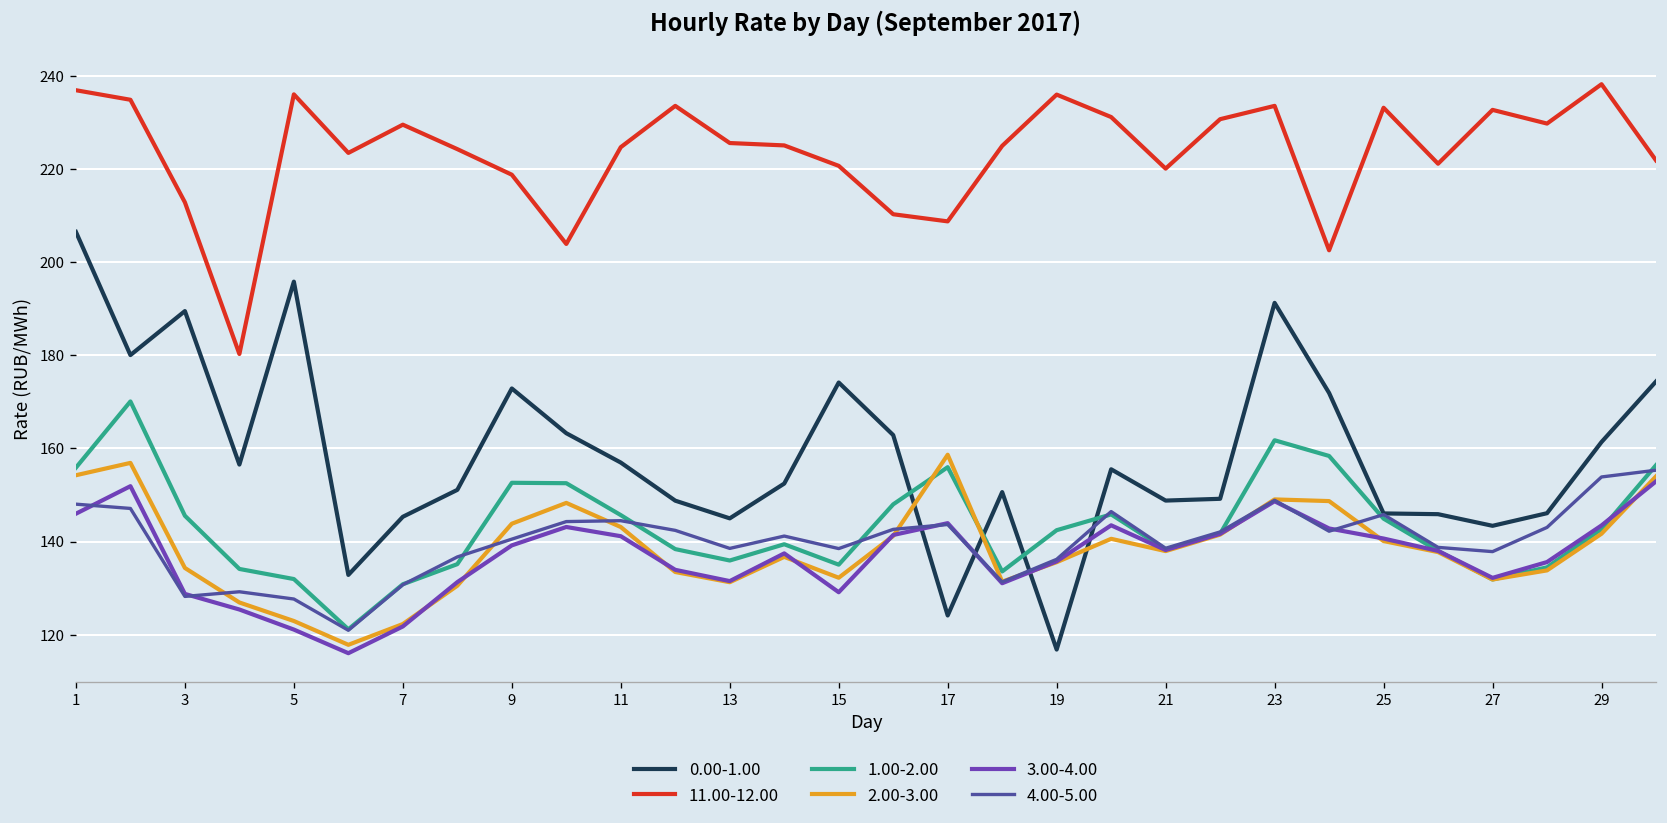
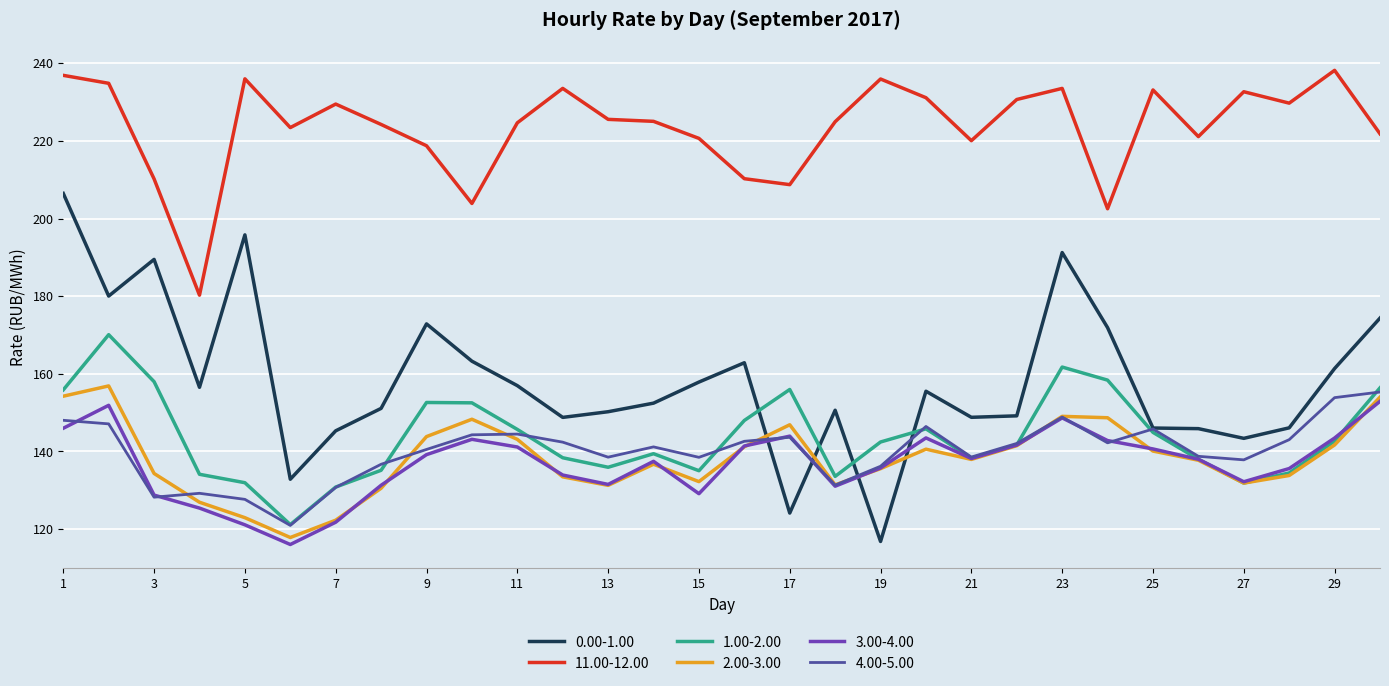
11.00-12.00, 3: 213 -> 210
1.00-2.00, 3: 146 -> 158
0.00-1.00, 13: 145 -> 150
0.00-1.00, 15: 174 -> 158
2.00-3.00, 17: 159 -> 147
